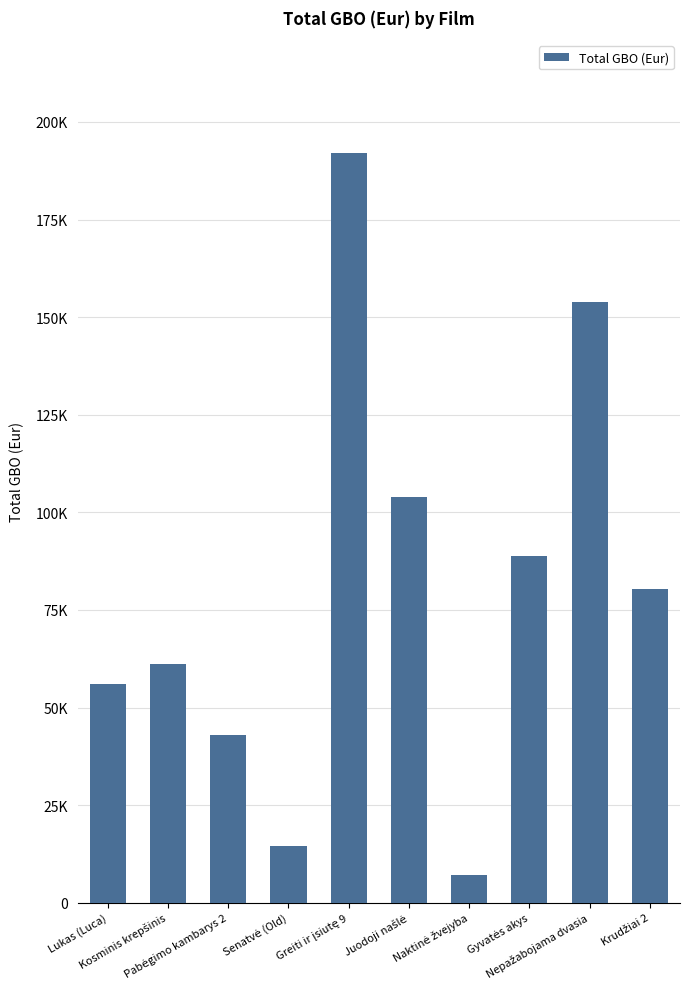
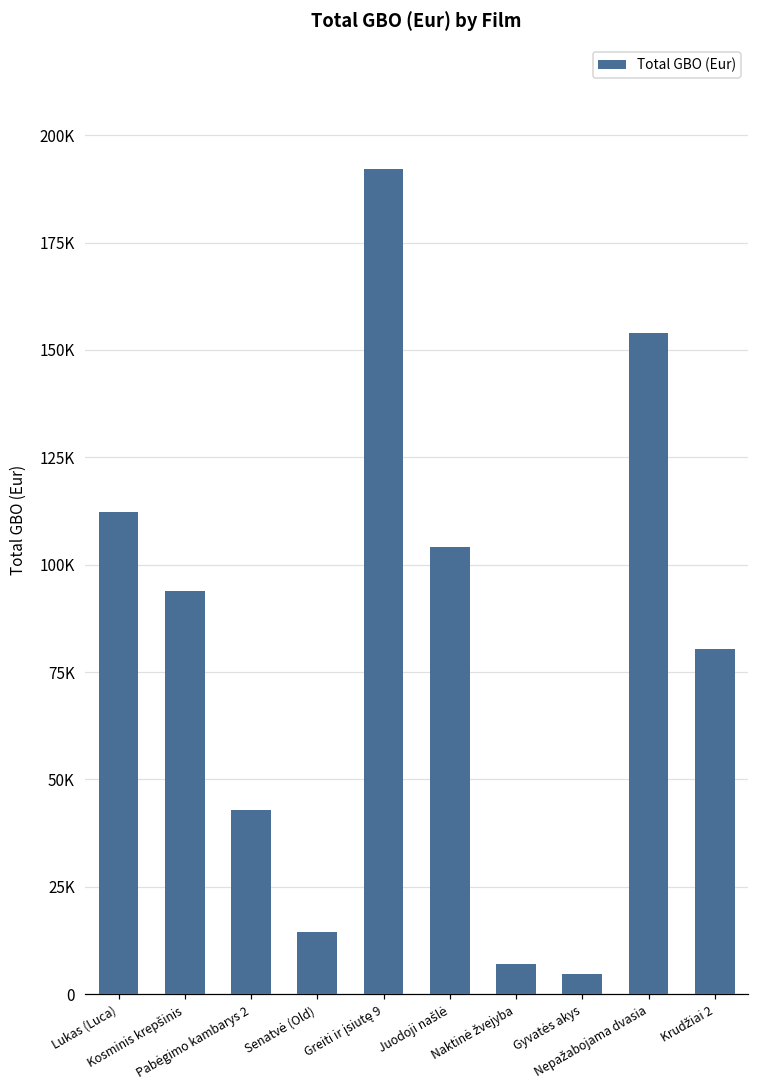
Lukas (Luca): 56000 -> 112000
Kosminis krepšinis: 61000 -> 94000
Gyvatės akys: 89000 -> 5000
